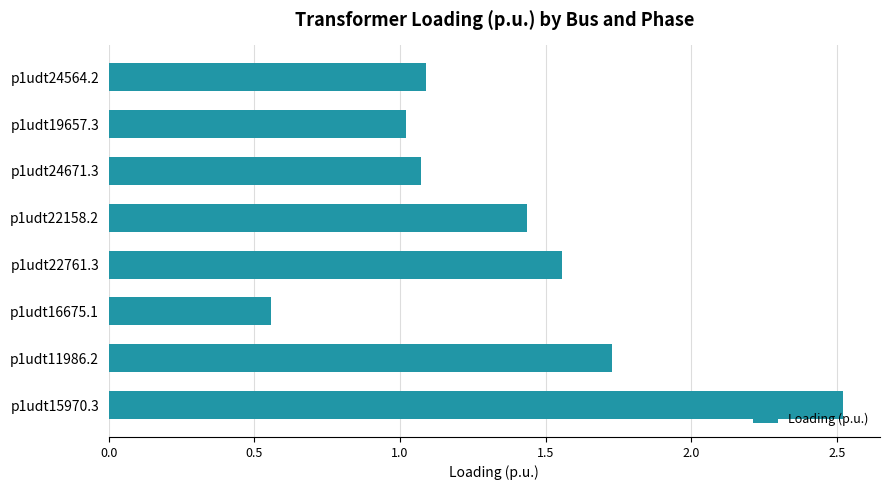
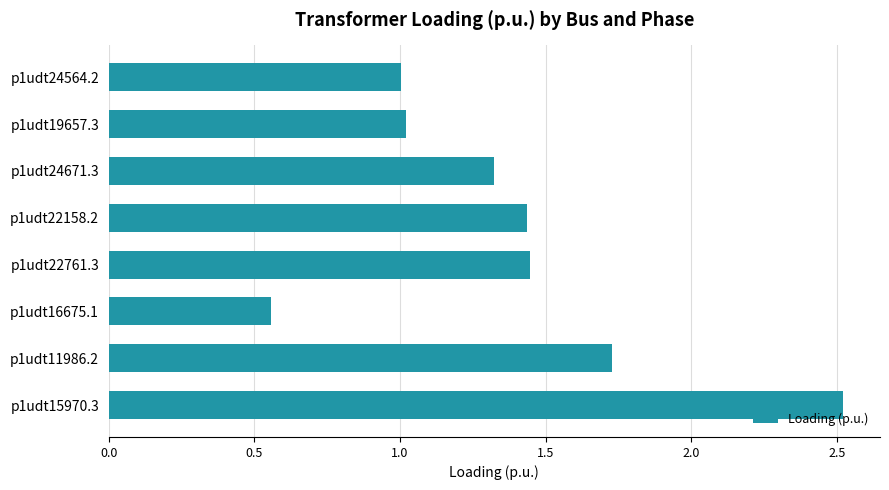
p1udt24564.2: 1.09 -> 1.00
p1udt24671.3: 1.07 -> 1.32
p1udt22761.3: 1.56 -> 1.45
